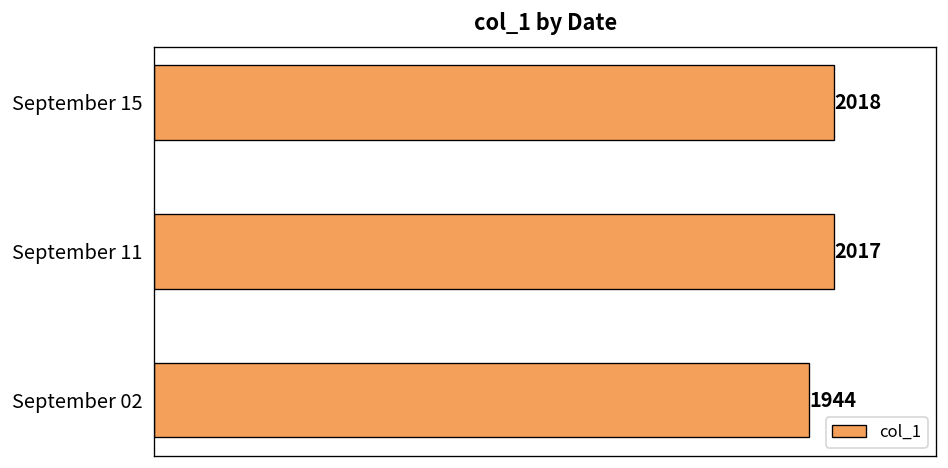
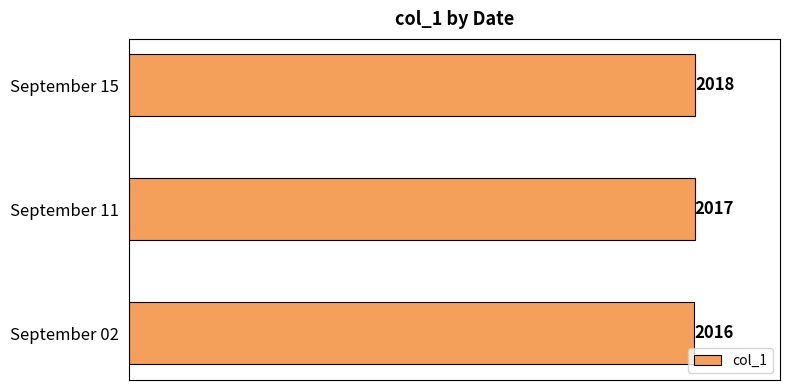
September 02: 1944 -> 2016
